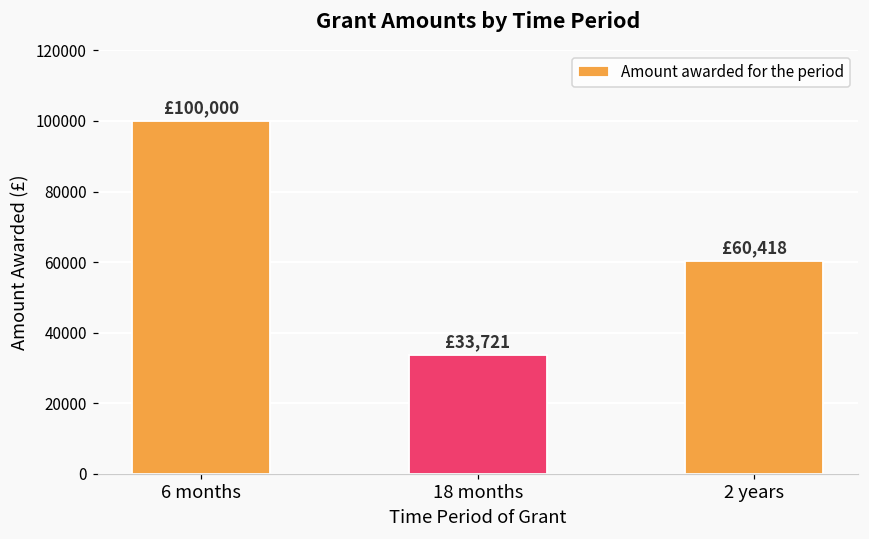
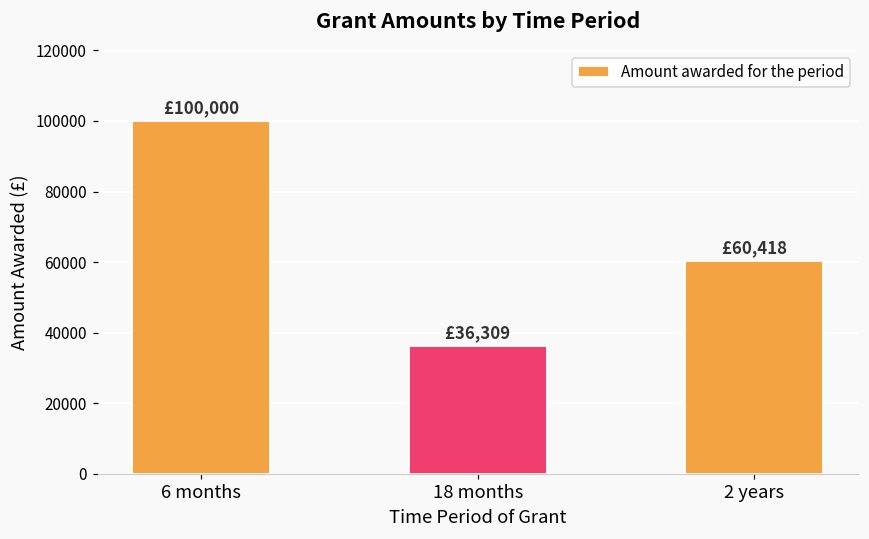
18 months: £33,721 -> £36,309
